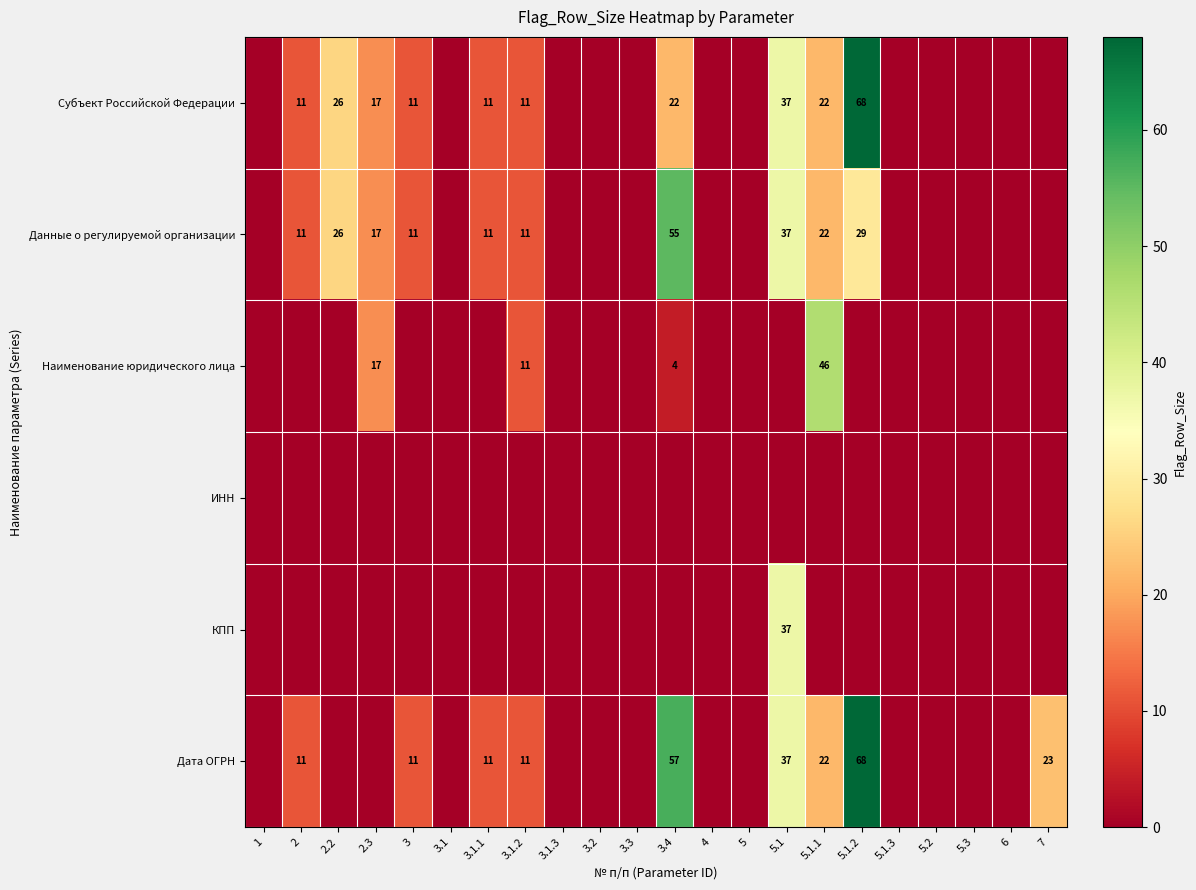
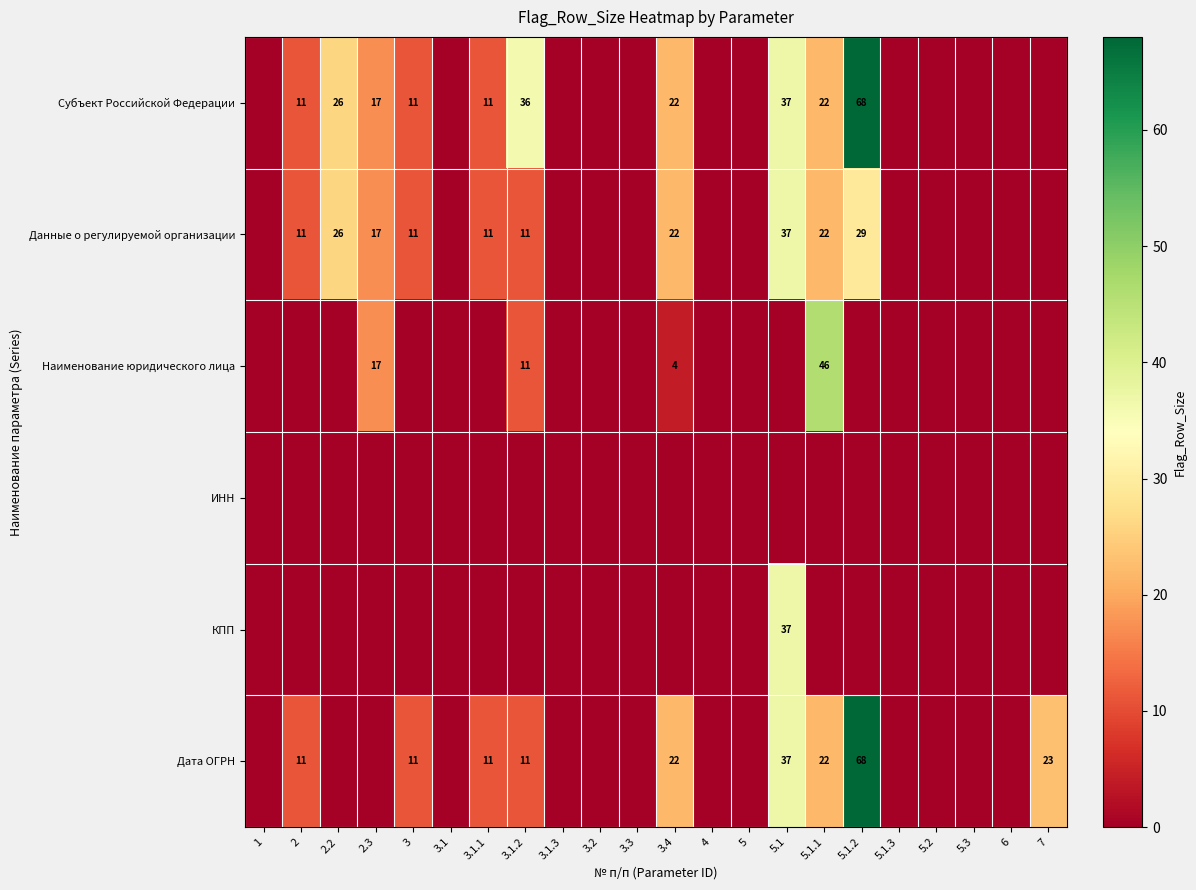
Субъект Российской Федерации, 3.1.2: 11 -> 36
Данные о регулируемой организации, 3.4: 55 -> 22
Дата ОГРН, 3.4: 57 -> 22
